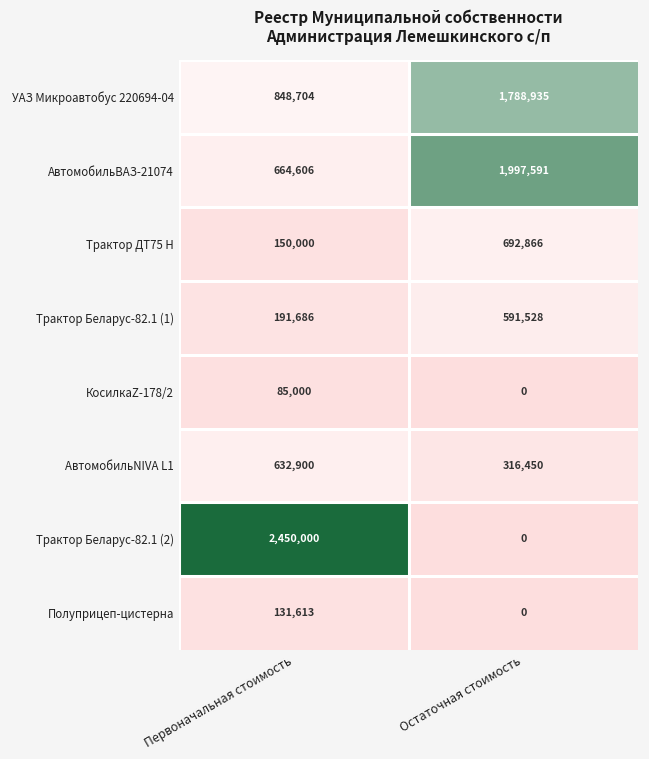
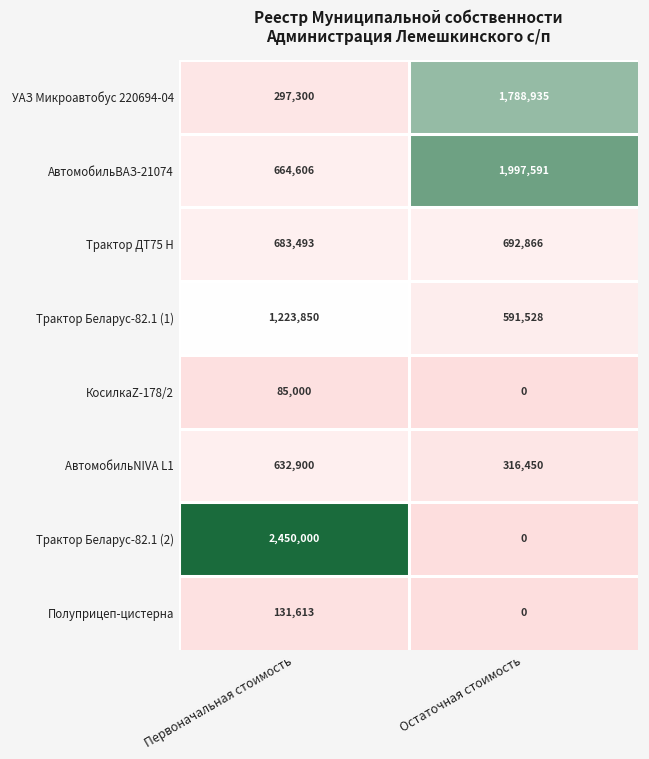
УАЗ Микроавтобус 220694-04, Первоначальная стоимость: 848,704 -> 297,300
Трактор ДТ75 Н, Первоначальная стоимость: 150,000 -> 683,493
Трактор Беларус-82.1 (1), Первоначальная стоимость: 191,686 -> 1,223,850
